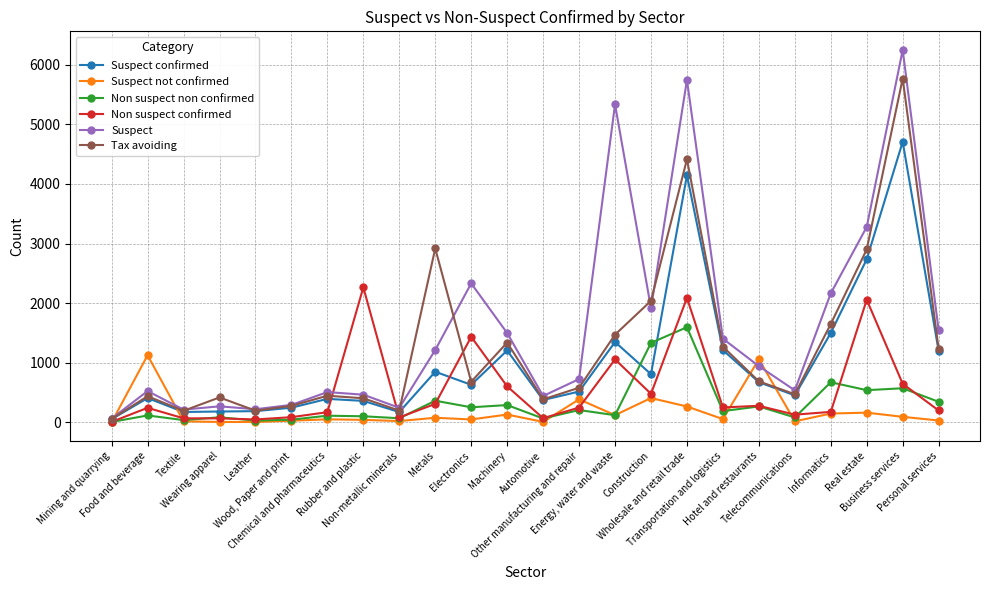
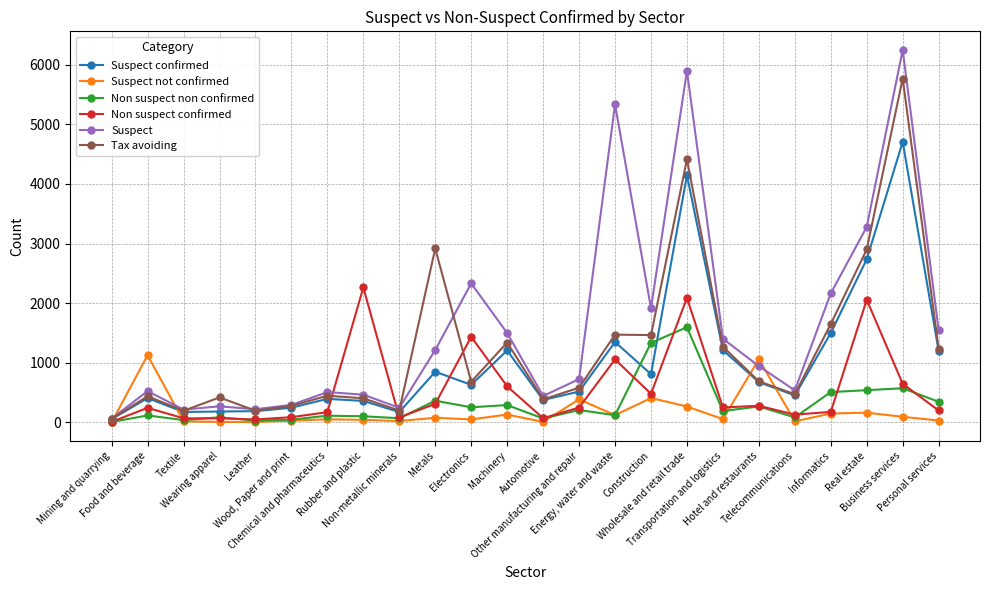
Tax avoiding, Construction: 2000 -> 1500
Suspect, Wholesale and retail trade: 5700 -> 5900
Non suspect non confirmed, Informatics: 700 -> 500
